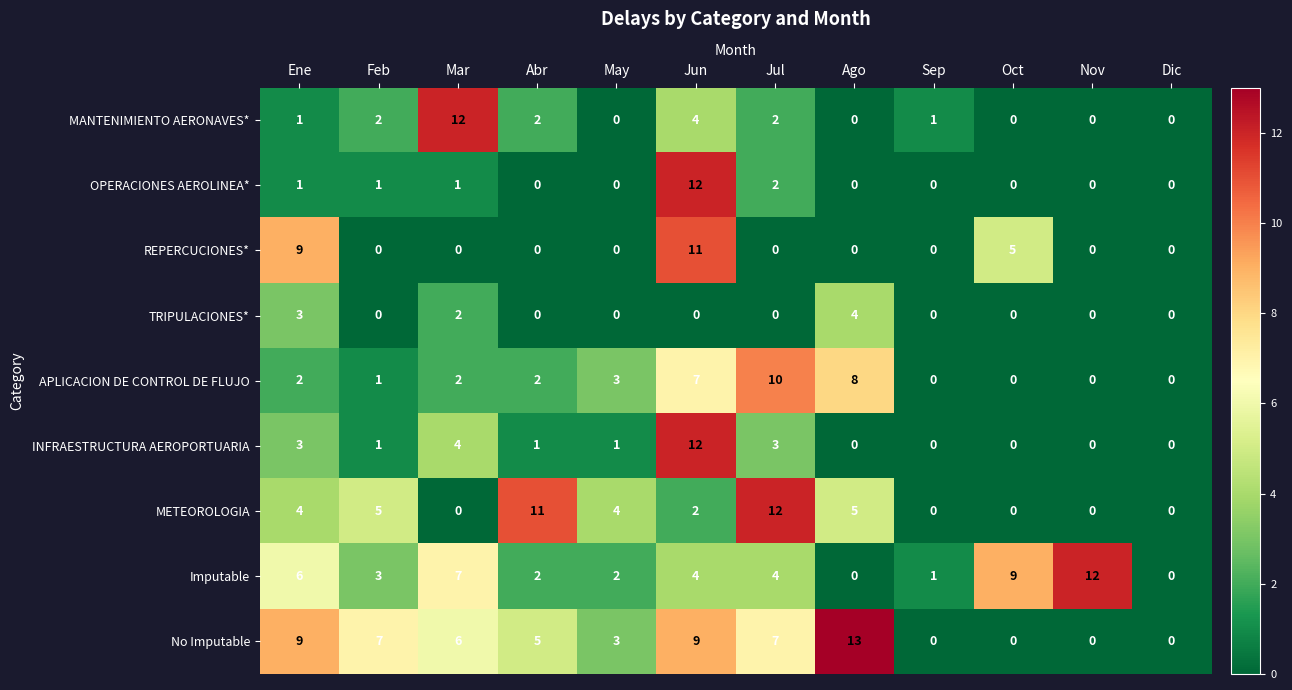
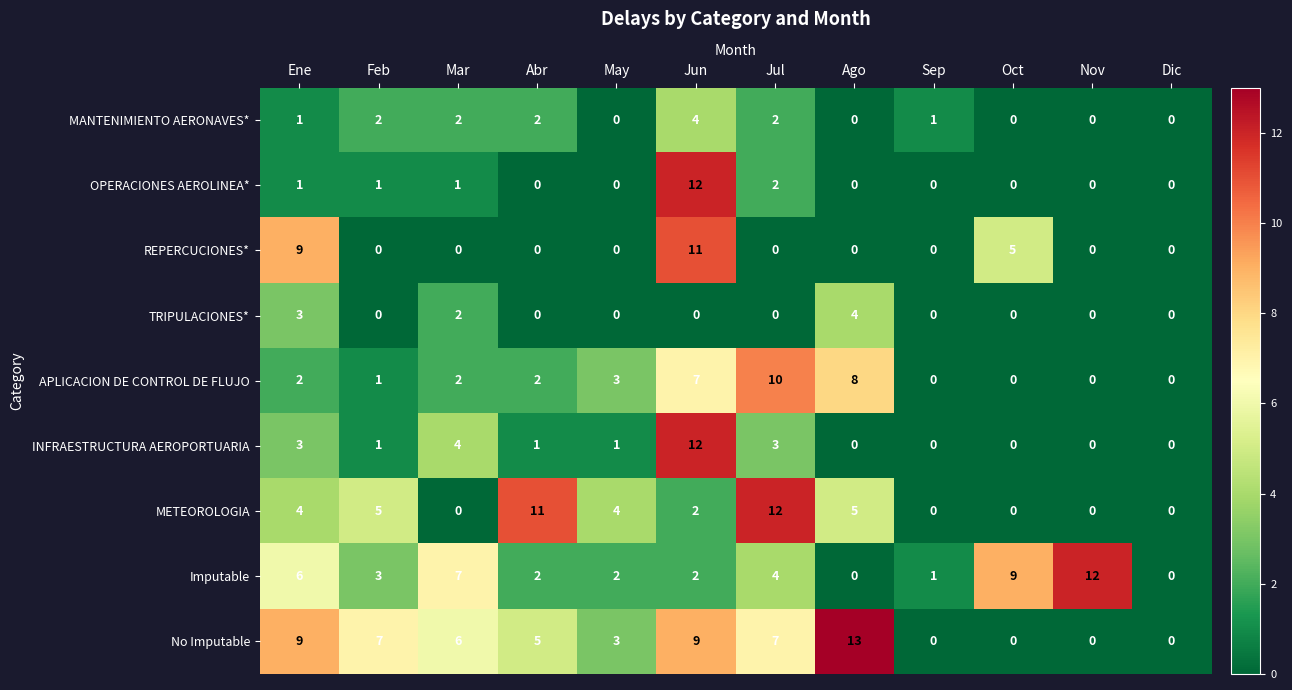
MANTENIMIENTO AERONAVES*, Mar: 12 -> 2
Imputable, Jun: 4 -> 2
